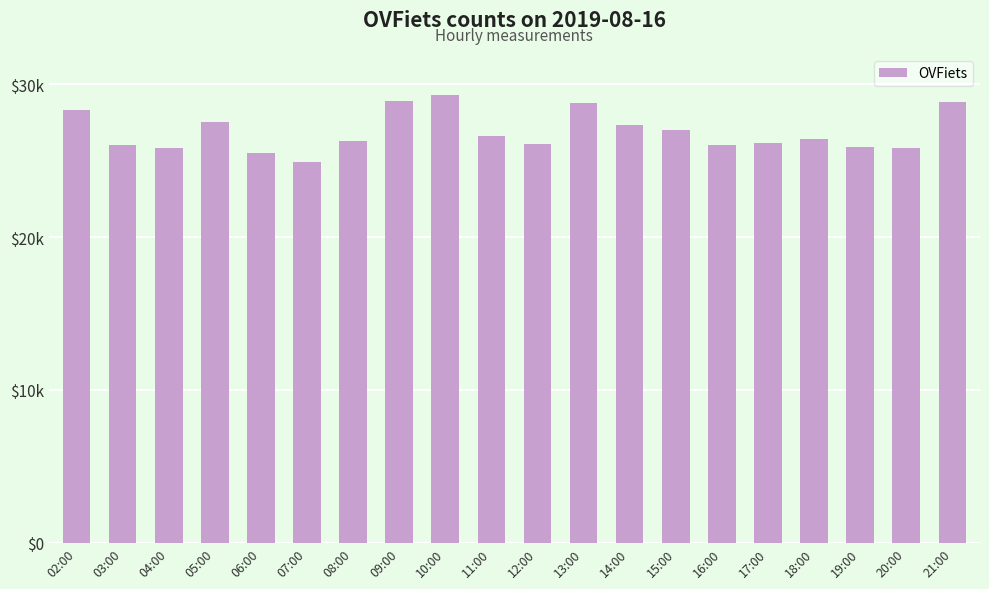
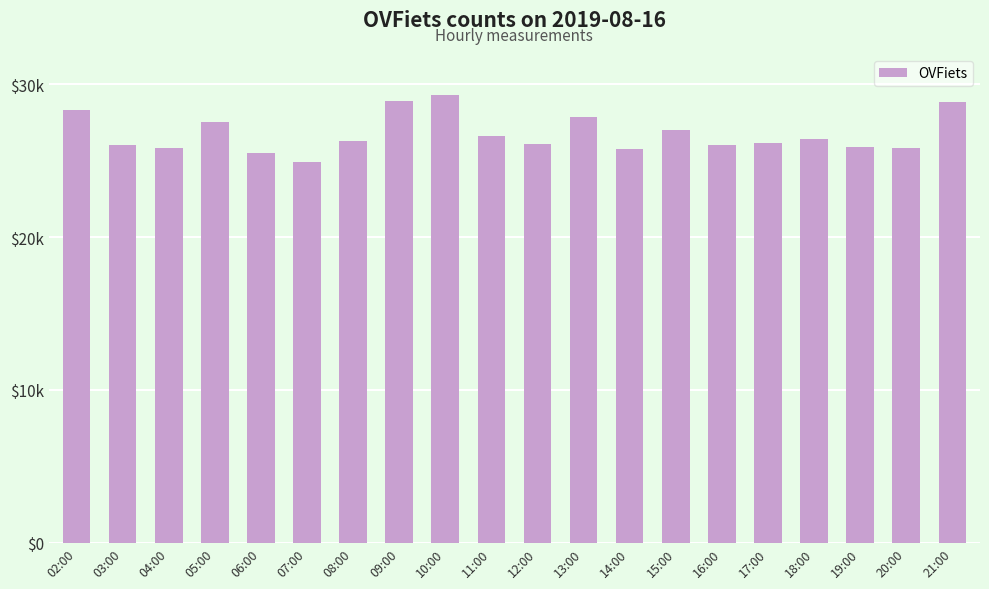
13:00: $28800 -> $27800
14:00: $27300 -> $25800
